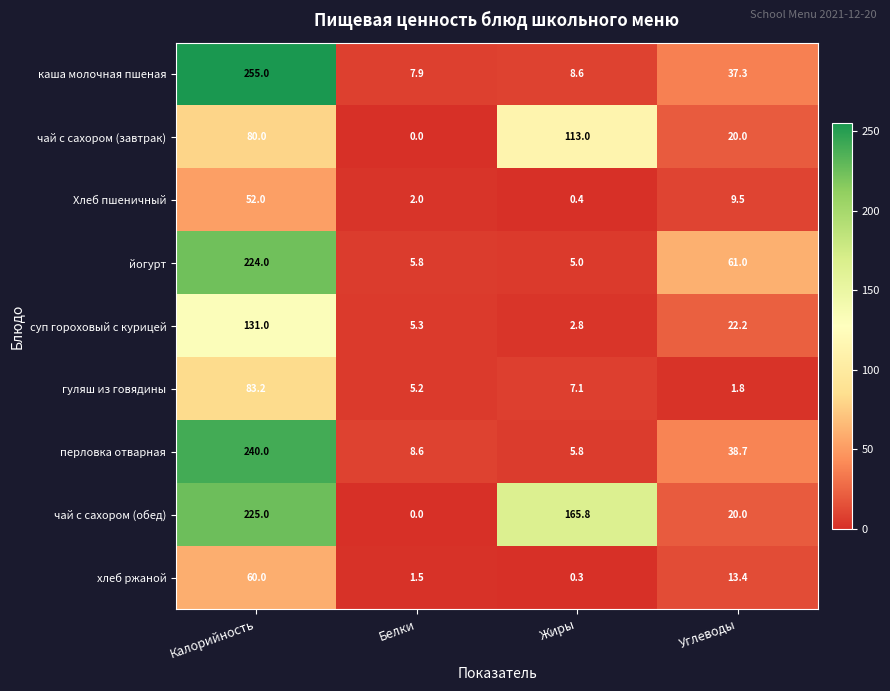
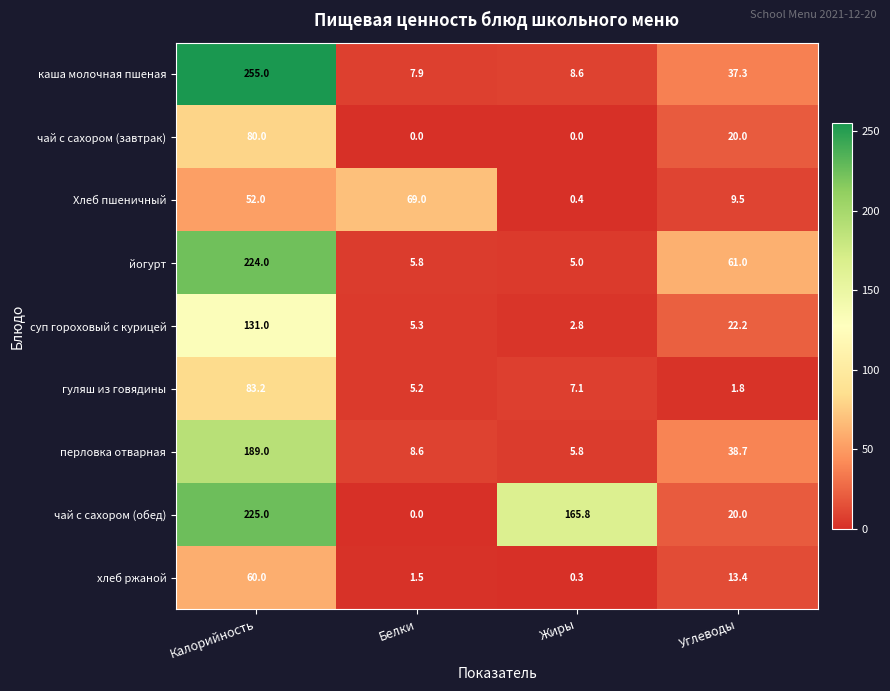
чай с сахором (завтрак), Жиры: 113.0 -> 0.0
Хлеб пшеничный, Белки: 2.0 -> 69.0
перловка отварная, Калорийность: 240.0 -> 189.0
